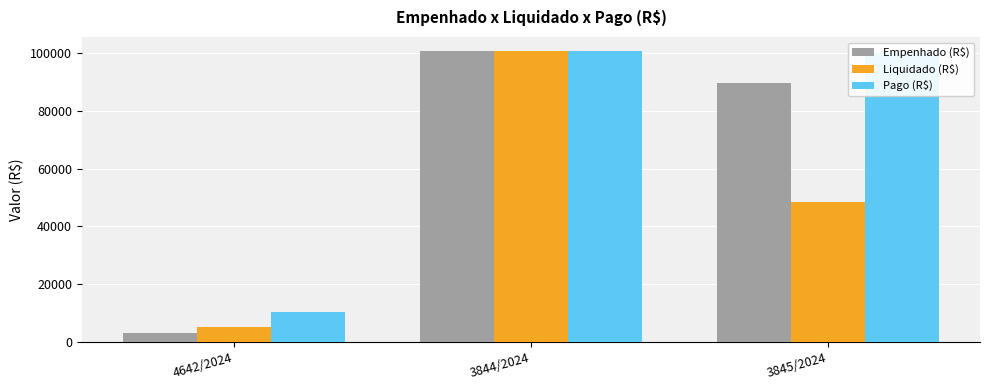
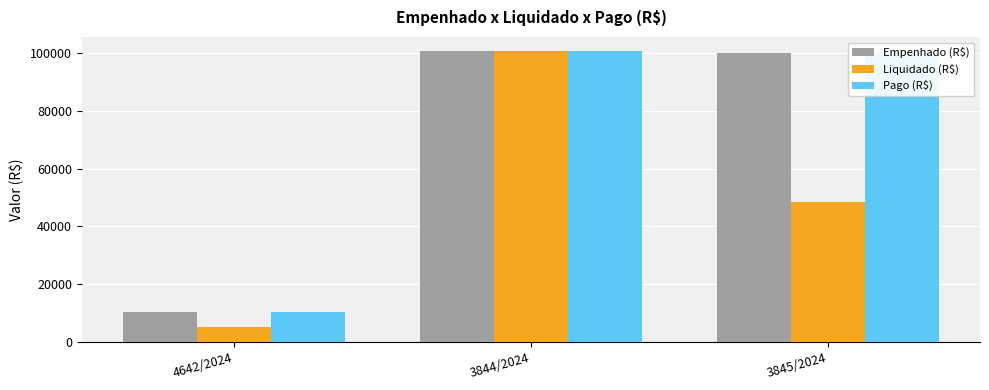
Empenhado (R$), 4642/2024: 3000 -> 10000
Empenhado (R$), 3845/2024: 89000 -> 100000
